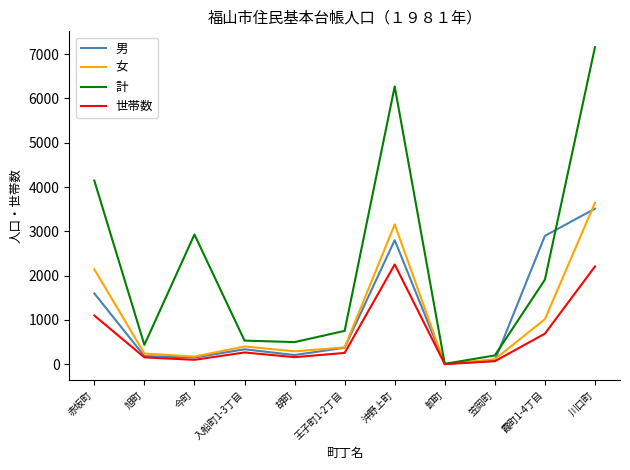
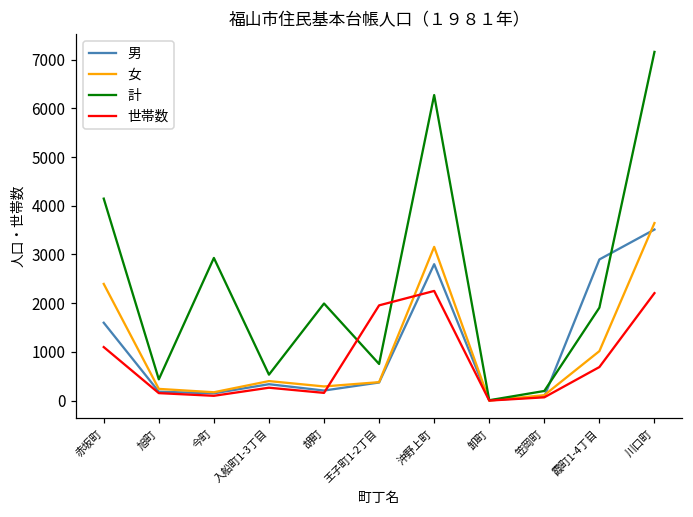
女, 赤坂町: 2100 -> 2400
計, 胡町: 500 -> 2000
世帯数, 王子町1-2丁目: 300 -> 2000
